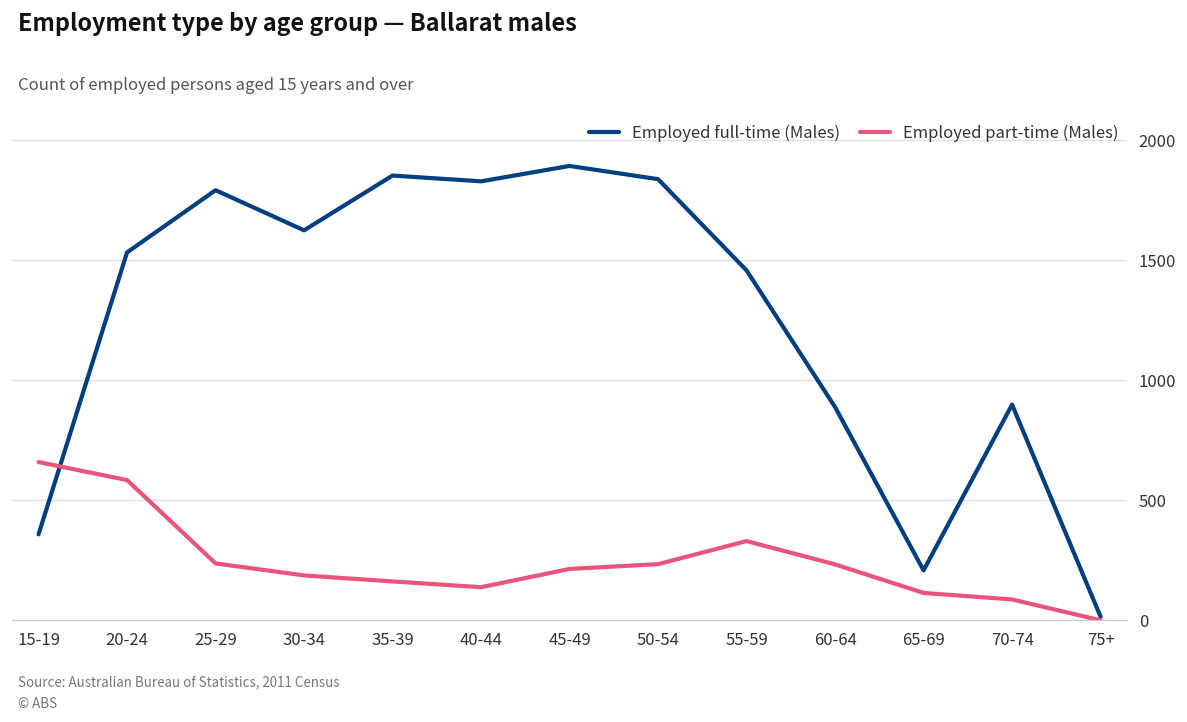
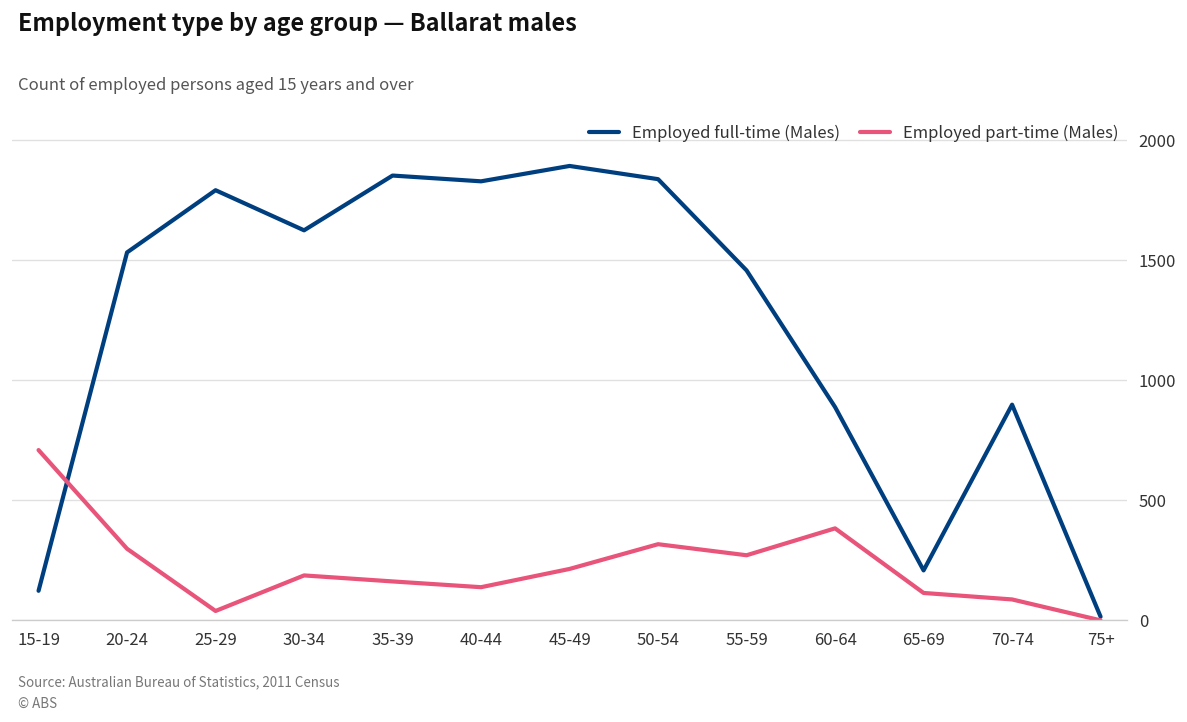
Employed full-time (Males), 15-19: 360 -> 120
Employed part-time (Males), 15-19: 660 -> 710
Employed part-time (Males), 20-24: 580 -> 300
Employed part-time (Males), 25-29: 240 -> 40
Employed part-time (Males), 50-54: 230 -> 320
Employed part-time (Males), 55-59: 330 -> 270
Employed part-time (Males), 60-64: 230 -> 380
